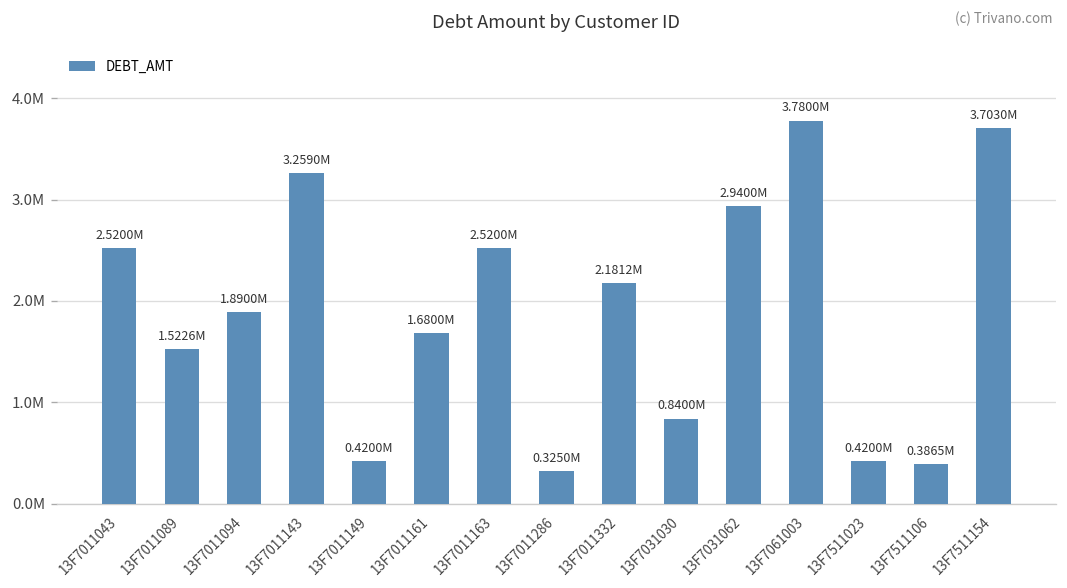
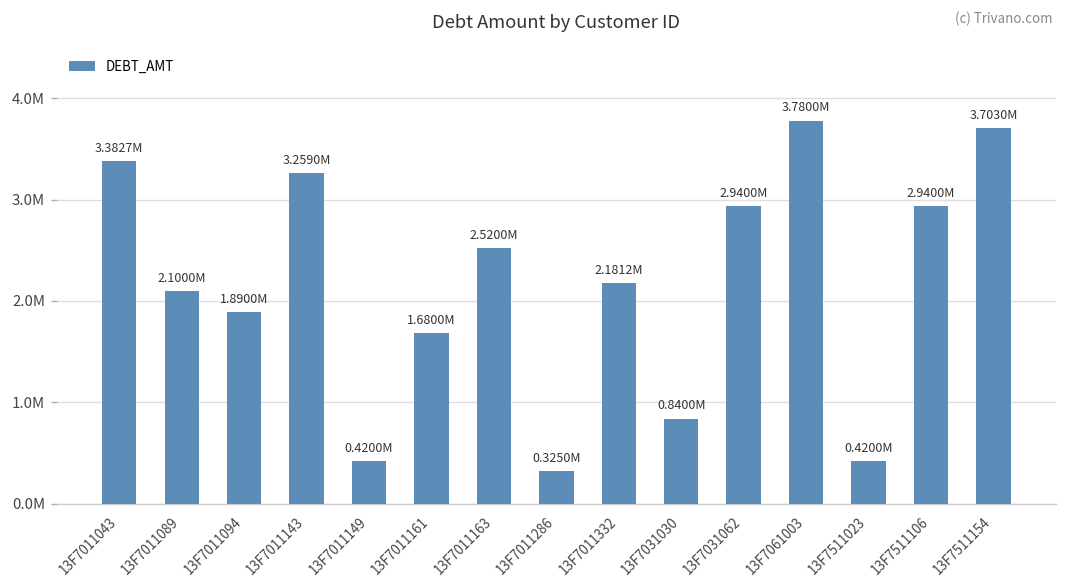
13F7011043: 2.5200M -> 3.3827M
13F7011089: 1.5226M -> 2.1000M
13F7511106: 0.3865M -> 2.9400M
